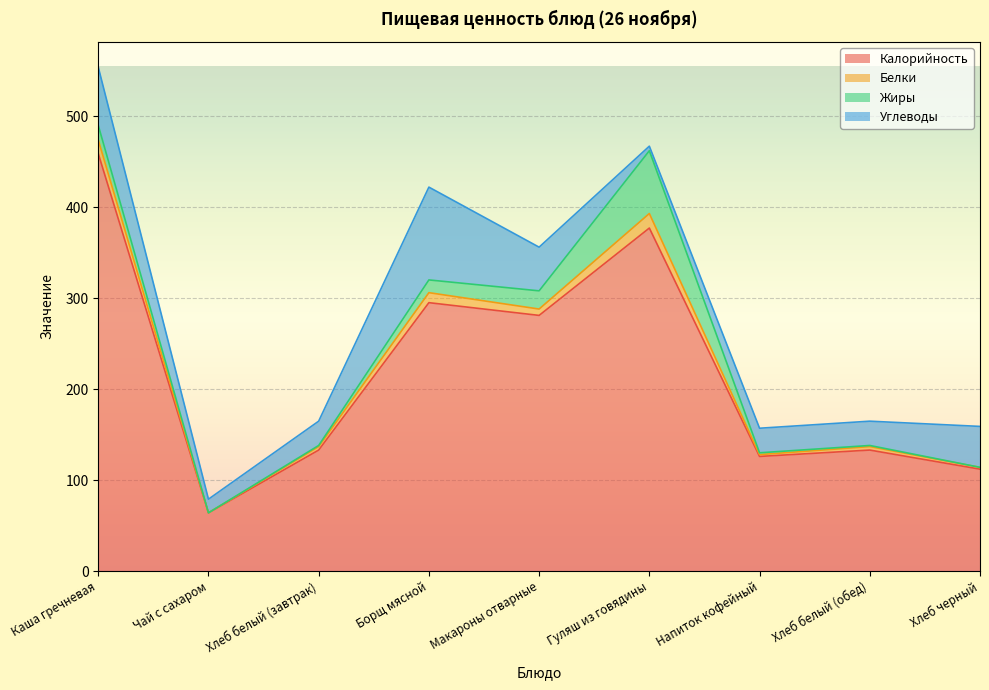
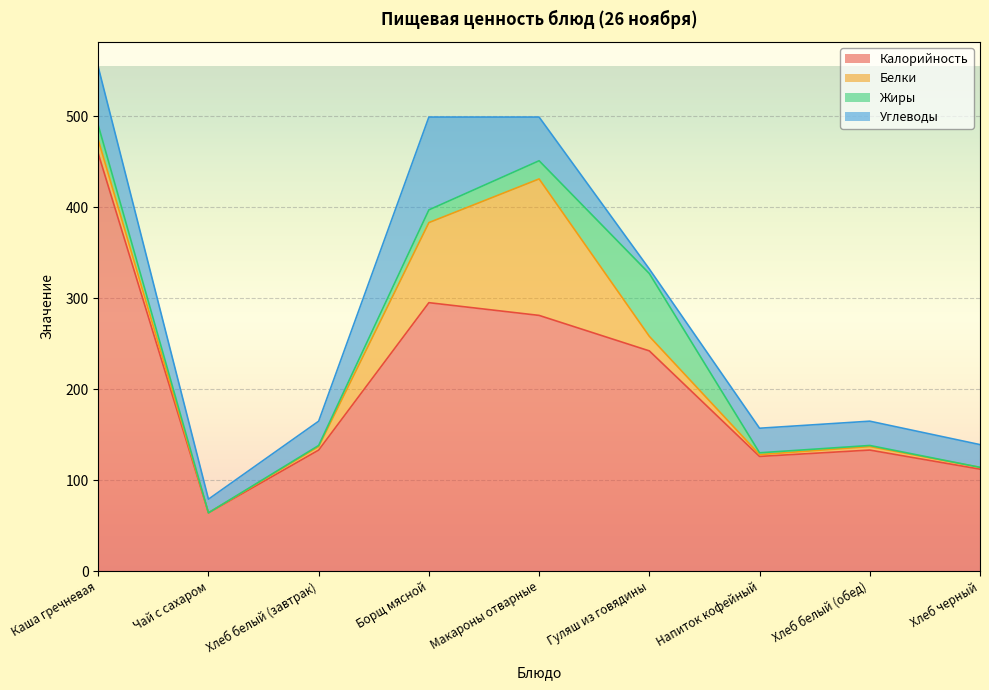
Белки, Борщ мясной: 10 -> 90
Белки, Макароны отварные: 10 -> 150
Калорийность, Гуляш из говядины: 380 -> 240
Углеводы, Хлеб черный: 50 -> 30
